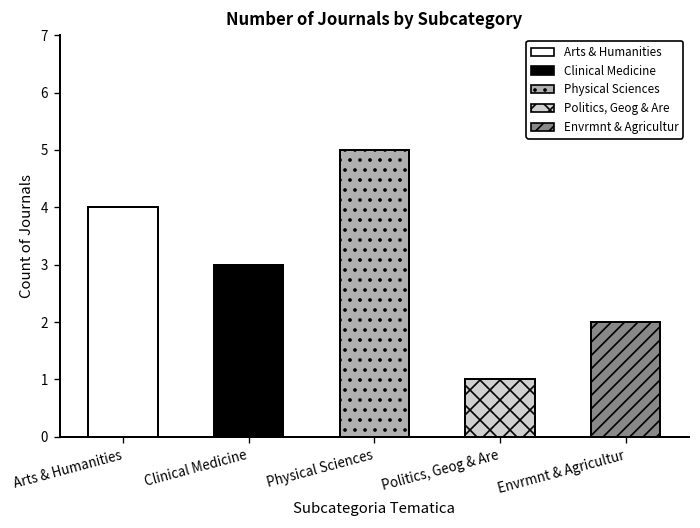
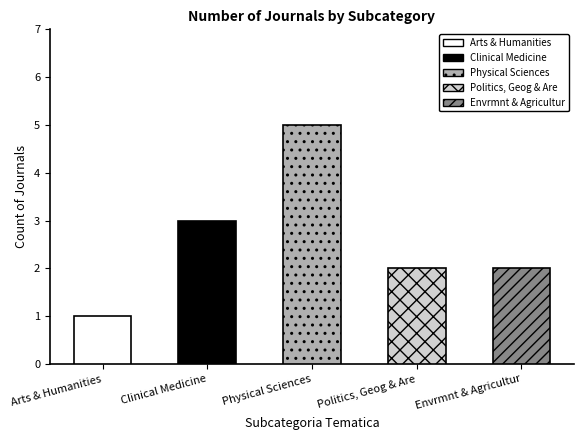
Arts & Humanities: 4 -> 1
Politics, Geog & Are: 1 -> 2
